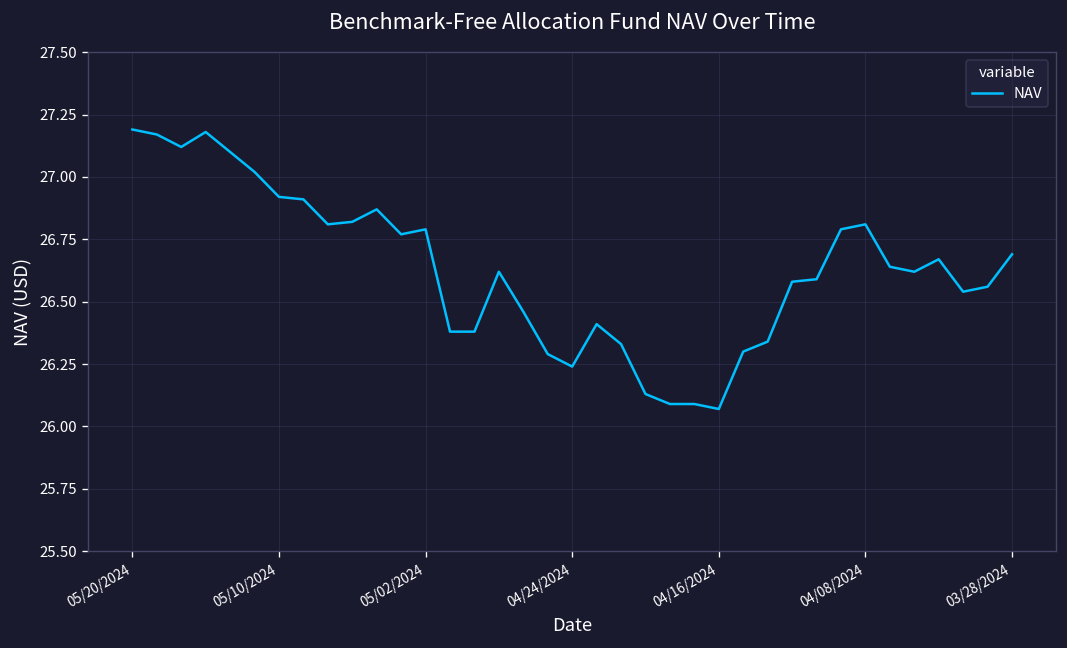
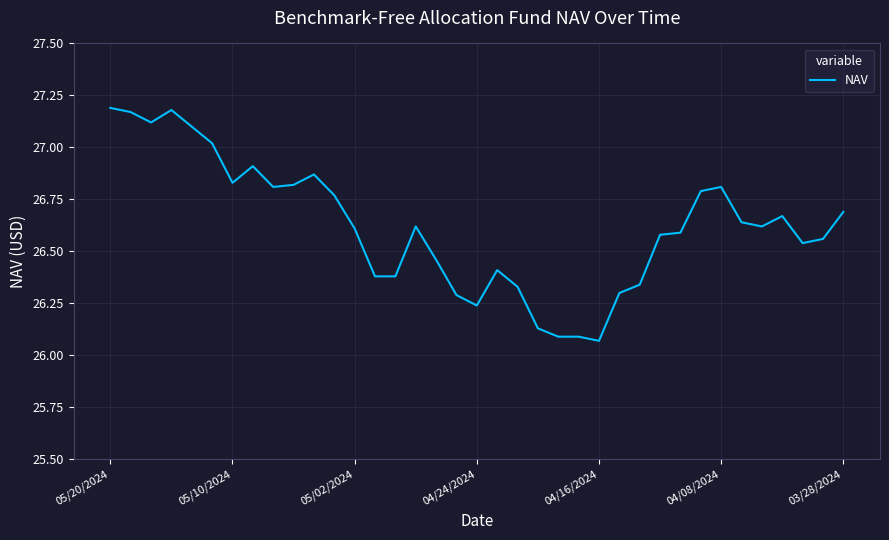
05/10/2024: 26.92 -> 26.83
05/02/2024: 26.79 -> 26.61
